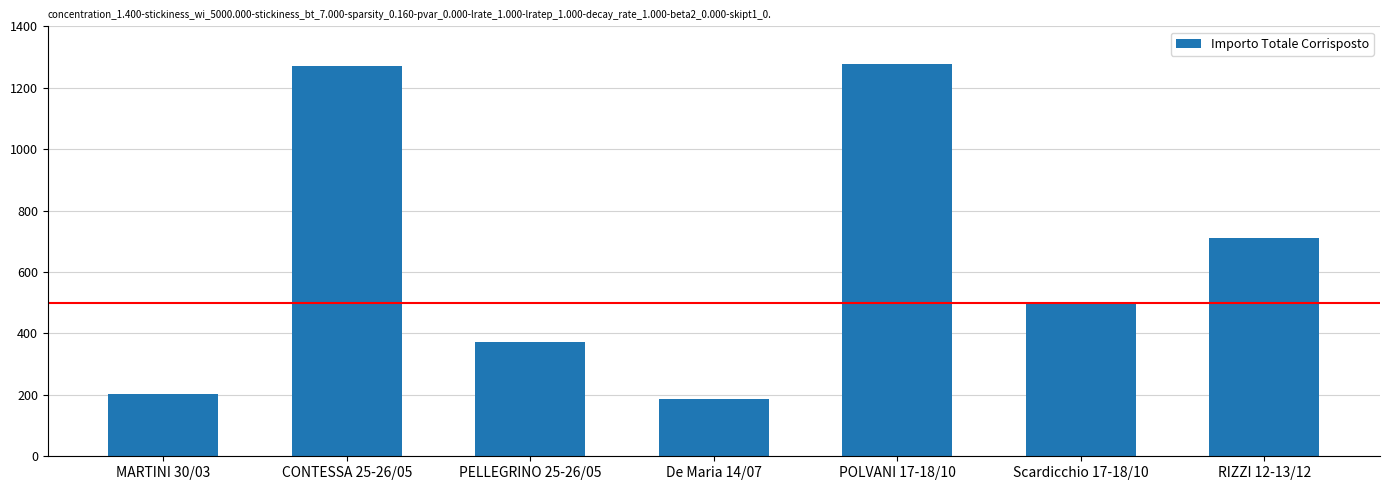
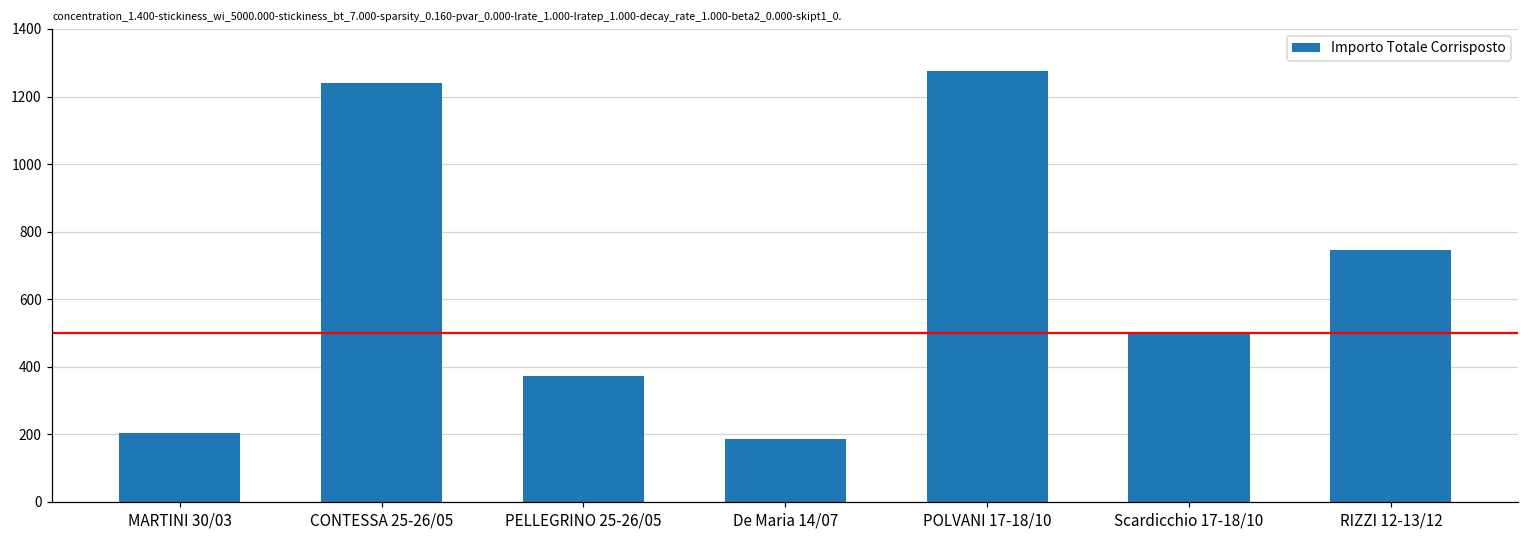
CONTESSA 25-26/05: 1270 -> 1240
RIZZI 12-13/12: 710 -> 750
